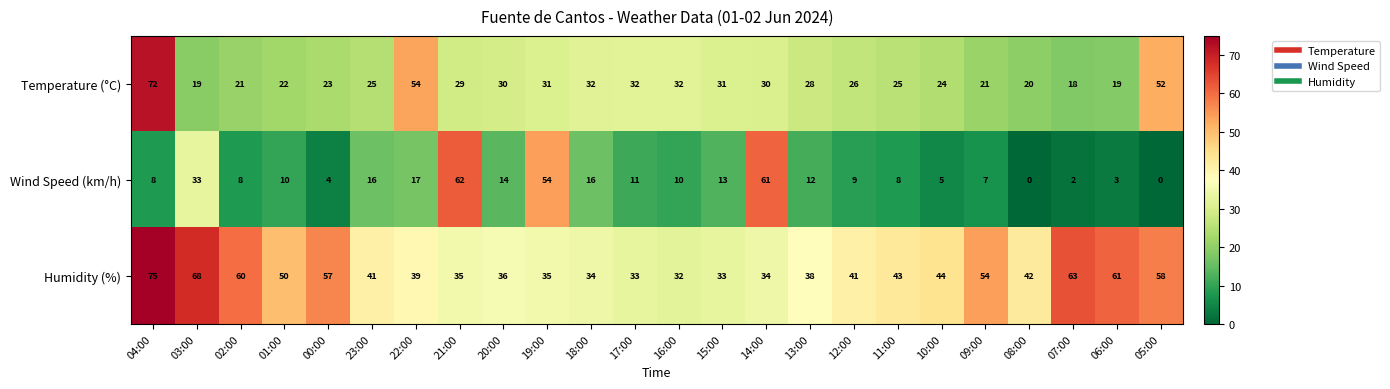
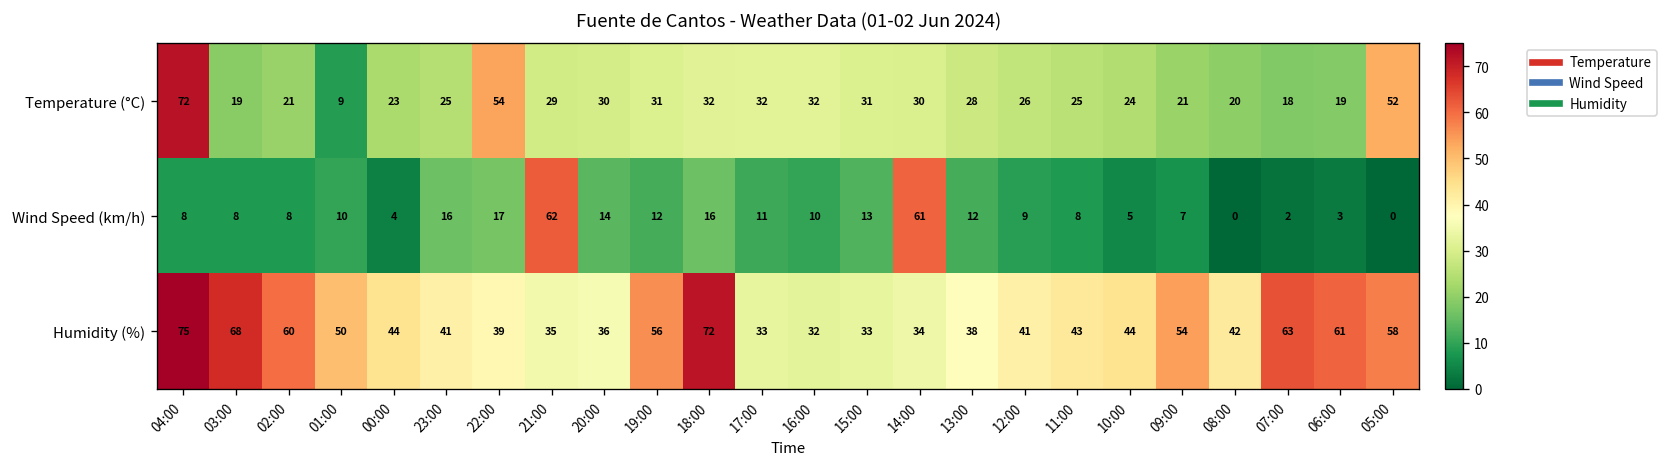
Temperature (°C), 01:00: 22 -> 9
Wind Speed (km/h), 03:00: 33 -> 8
Wind Speed (km/h), 19:00: 54 -> 12
Humidity (%), 00:00: 57 -> 44
Humidity (%), 19:00: 35 -> 56
Humidity (%), 18:00: 34 -> 72
